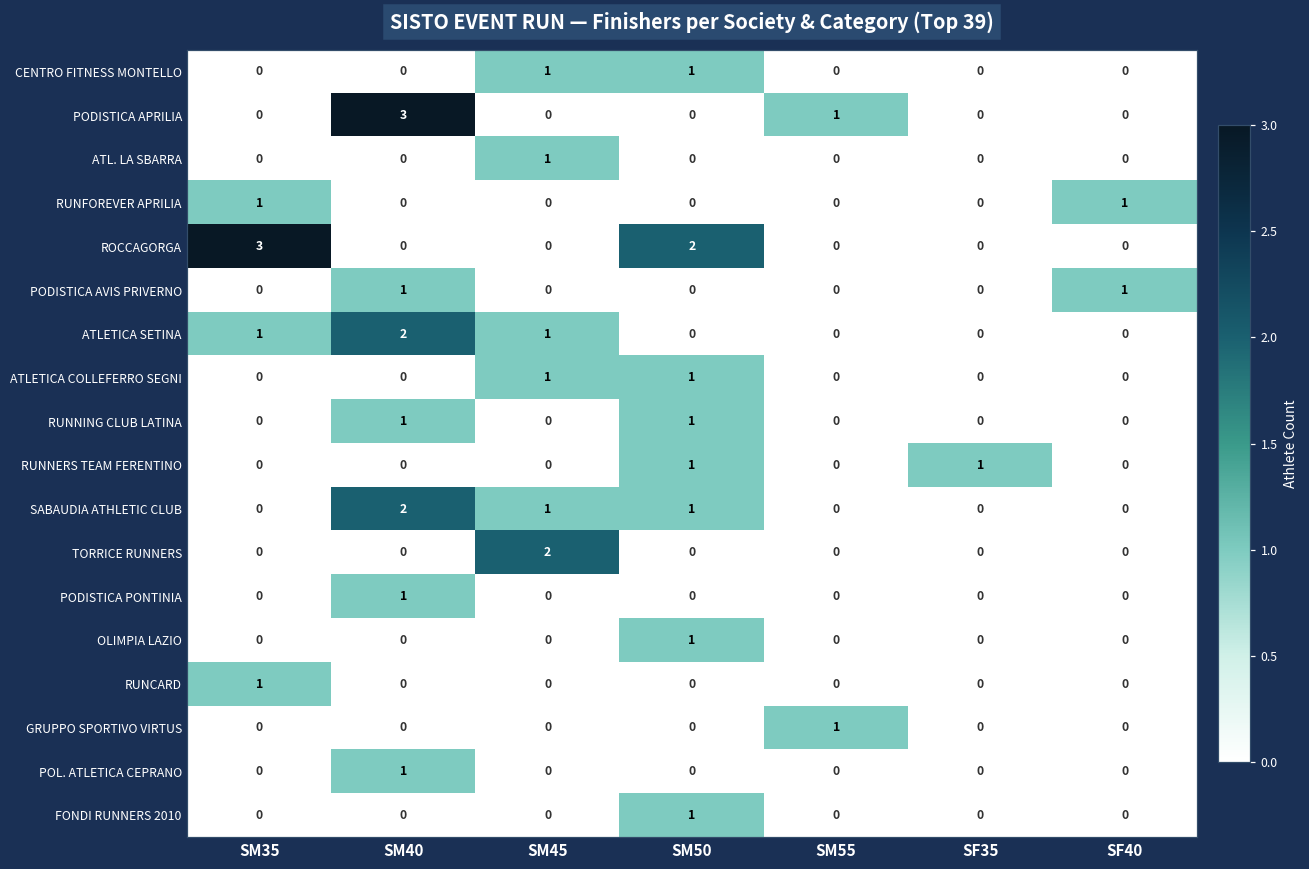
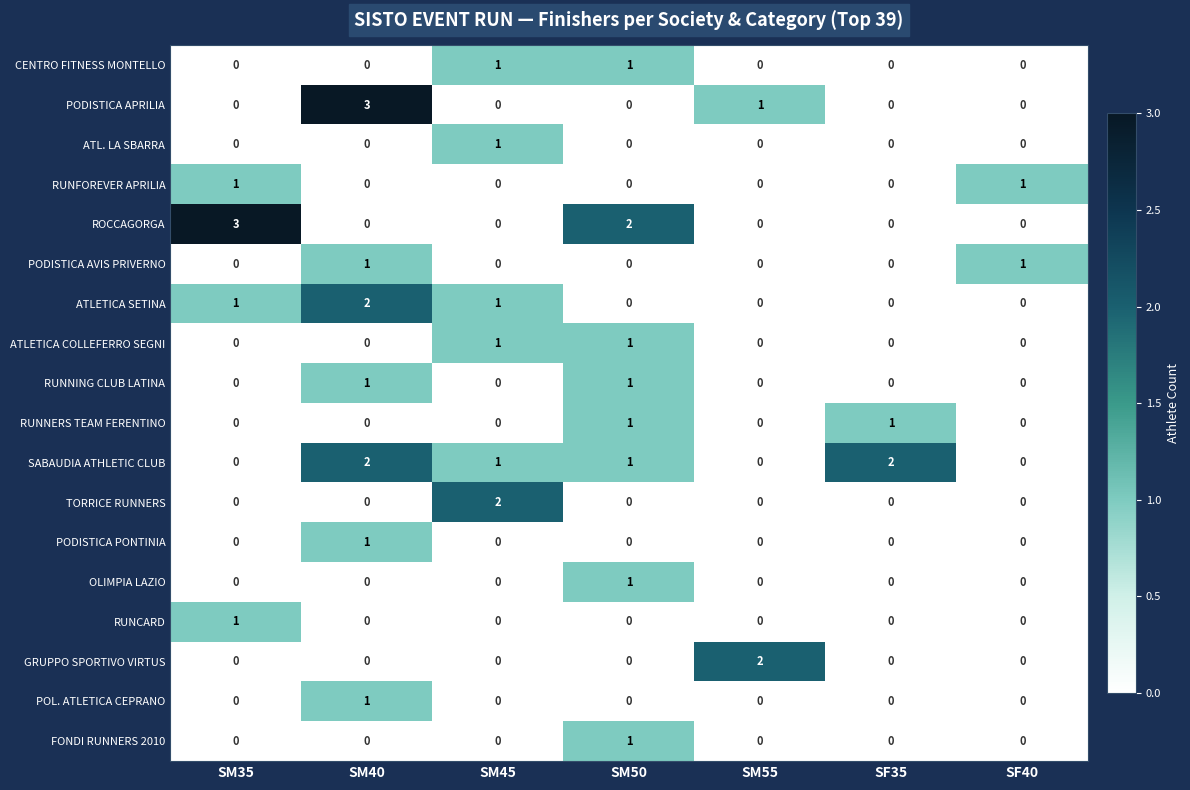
SABAUDIA ATHLETIC CLUB, SF35: 0 -> 2
GRUPPO SPORTIVO VIRTUS, SM55: 1 -> 2
